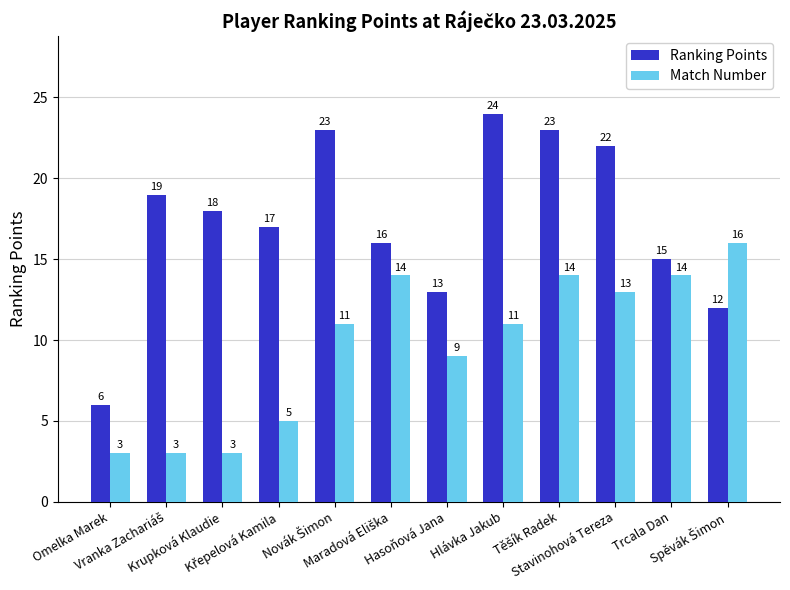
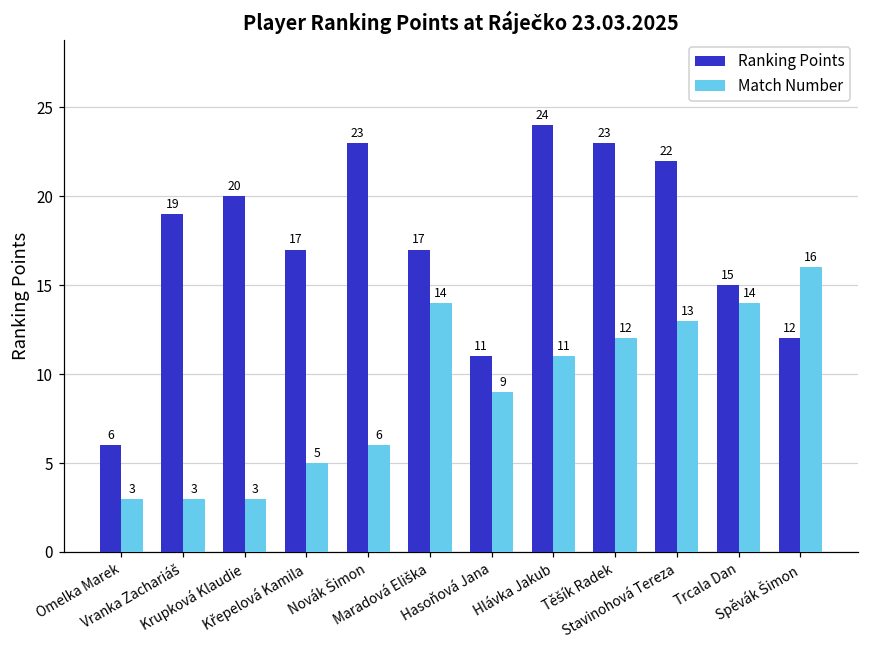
Ranking Points, Krupková Klaudie: 18 -> 20
Match Number, Novák Šimon: 11 -> 6
Ranking Points, Maradová Eliška: 16 -> 17
Ranking Points, Hasoňová Jana: 13 -> 11
Match Number, Těšík Radek: 14 -> 12
